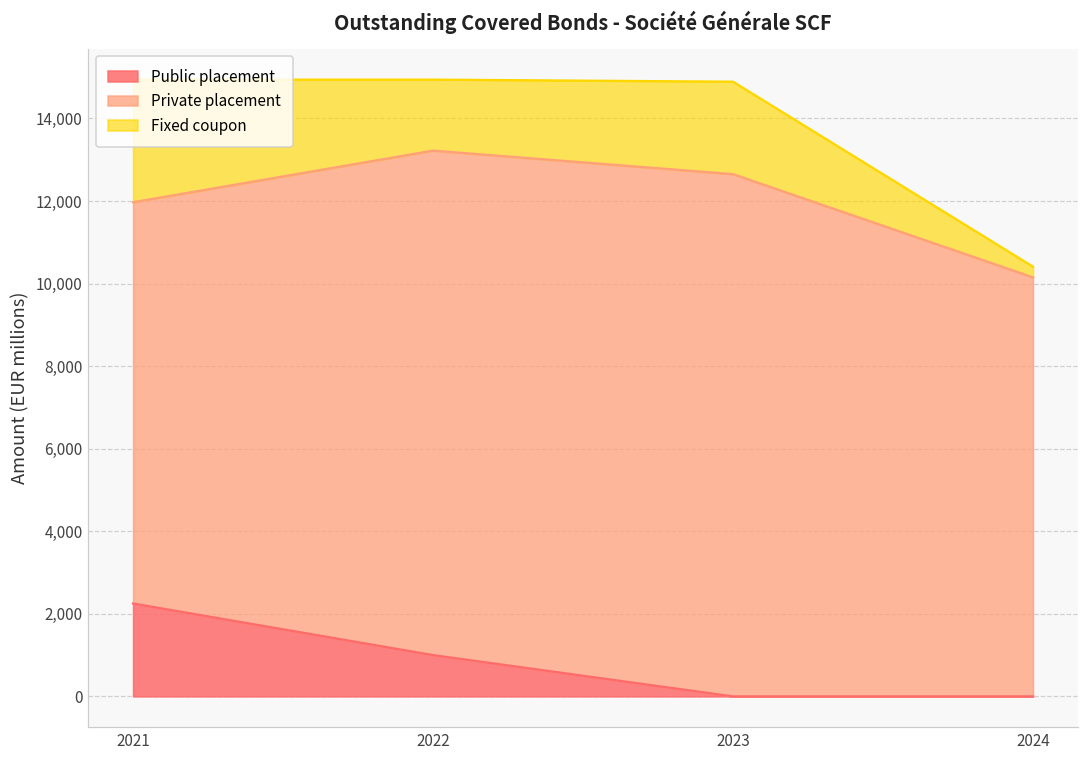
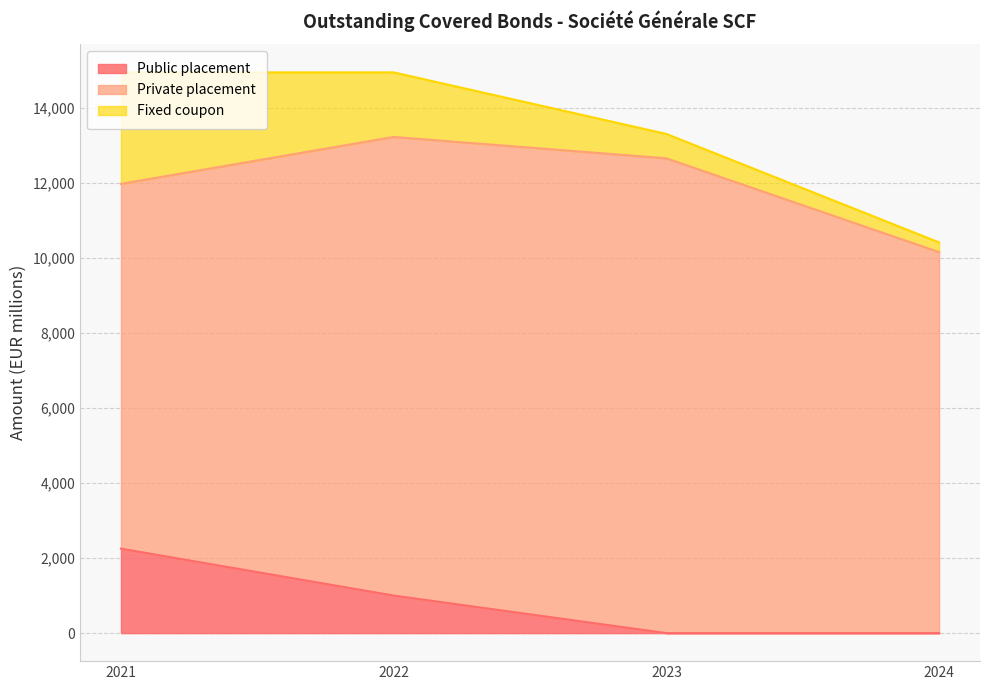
Fixed coupon, 2023: 2,200 -> 700
